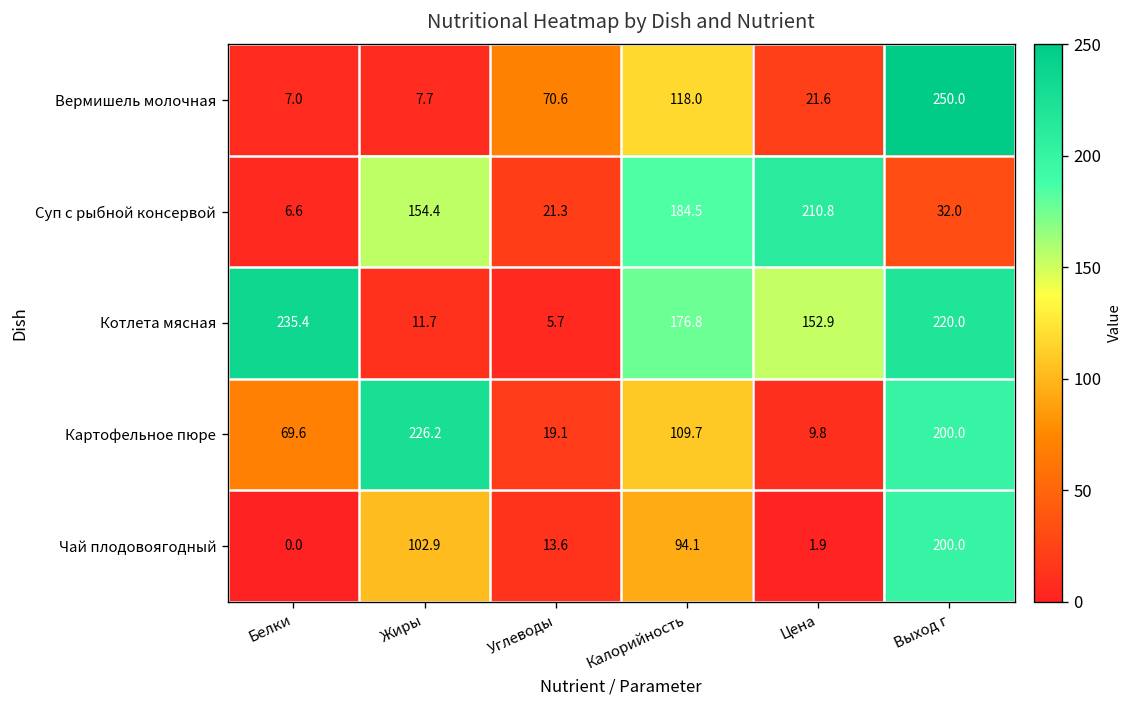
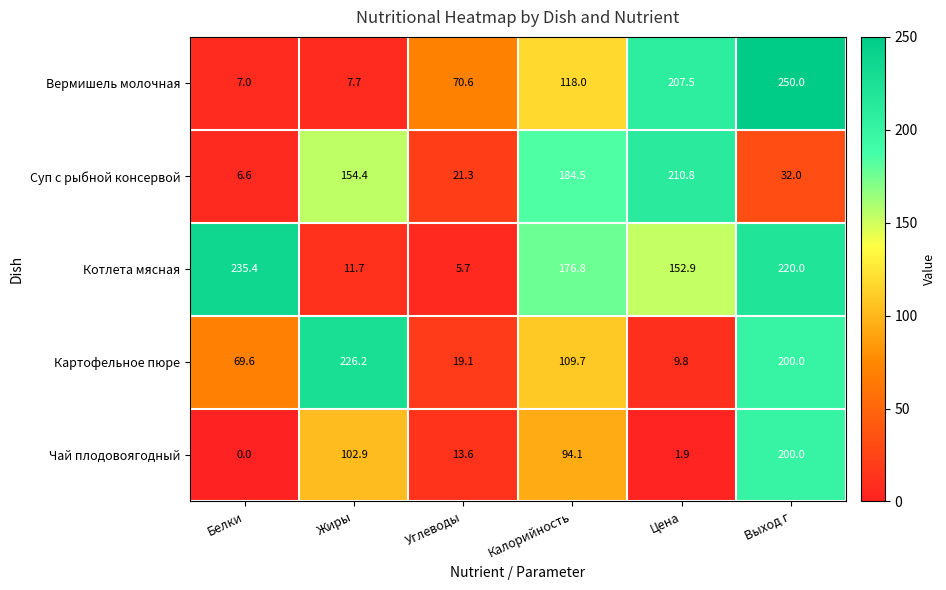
Вермишель молочная, Цена: 21.6 -> 207.5
